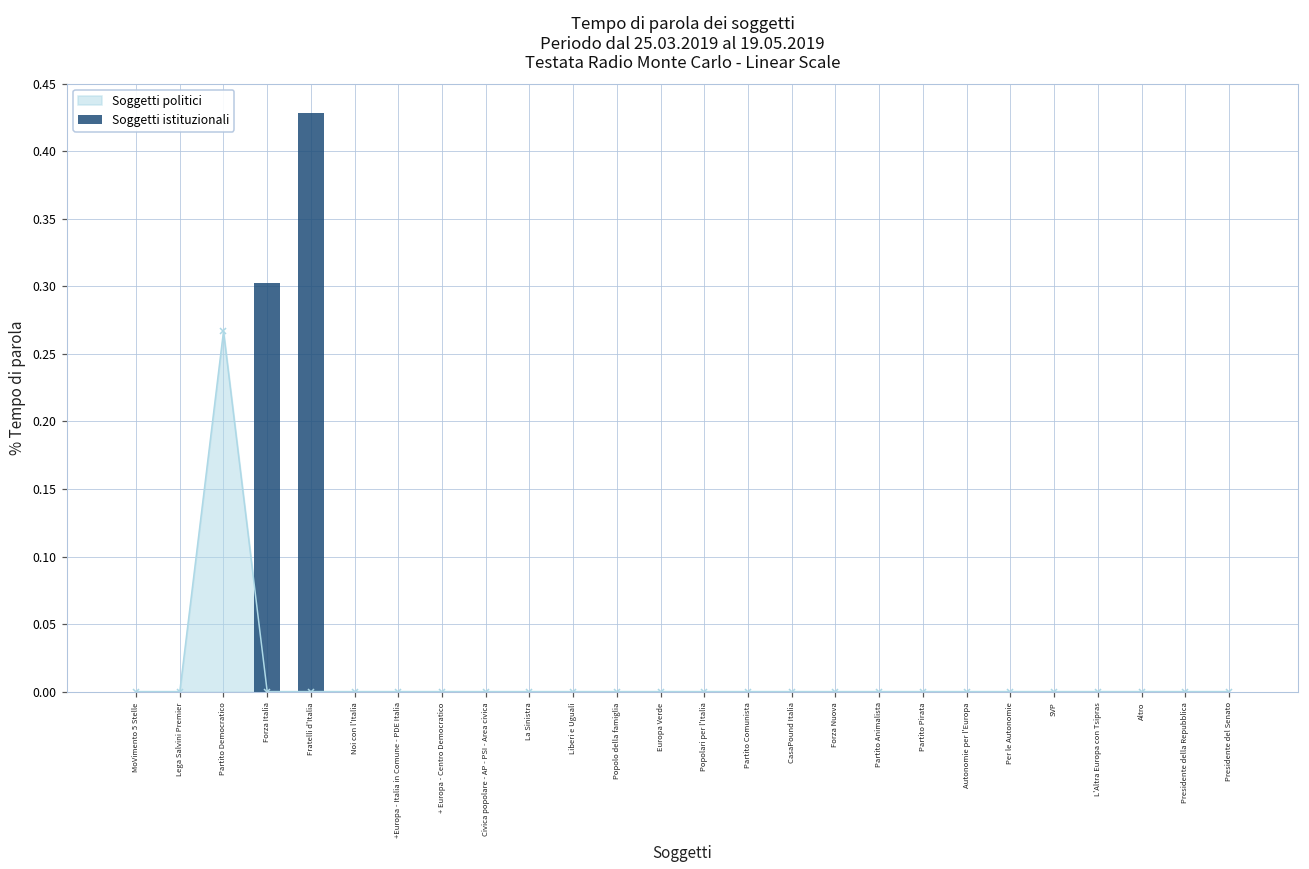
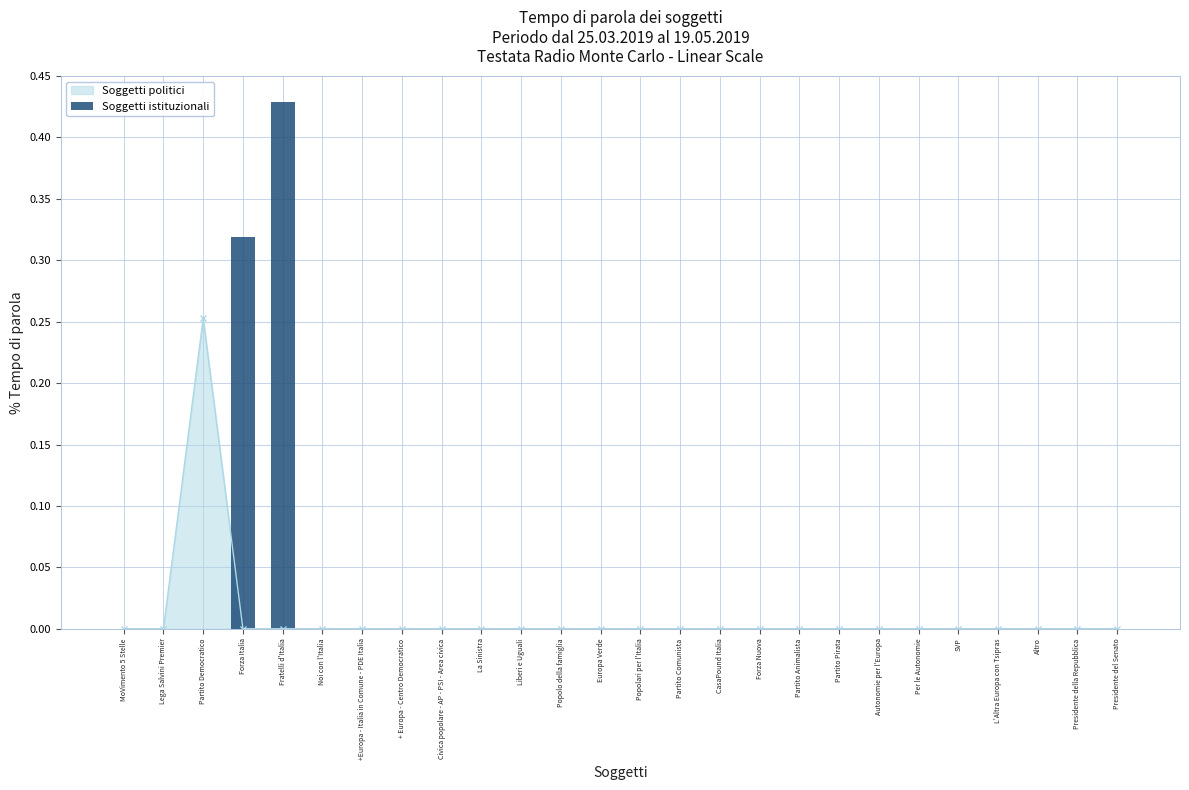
Soggetti politici, Partito Democratico: 0.267 -> 0.253
Soggetti istituzionali, Forza Italia: 0.302 -> 0.319
